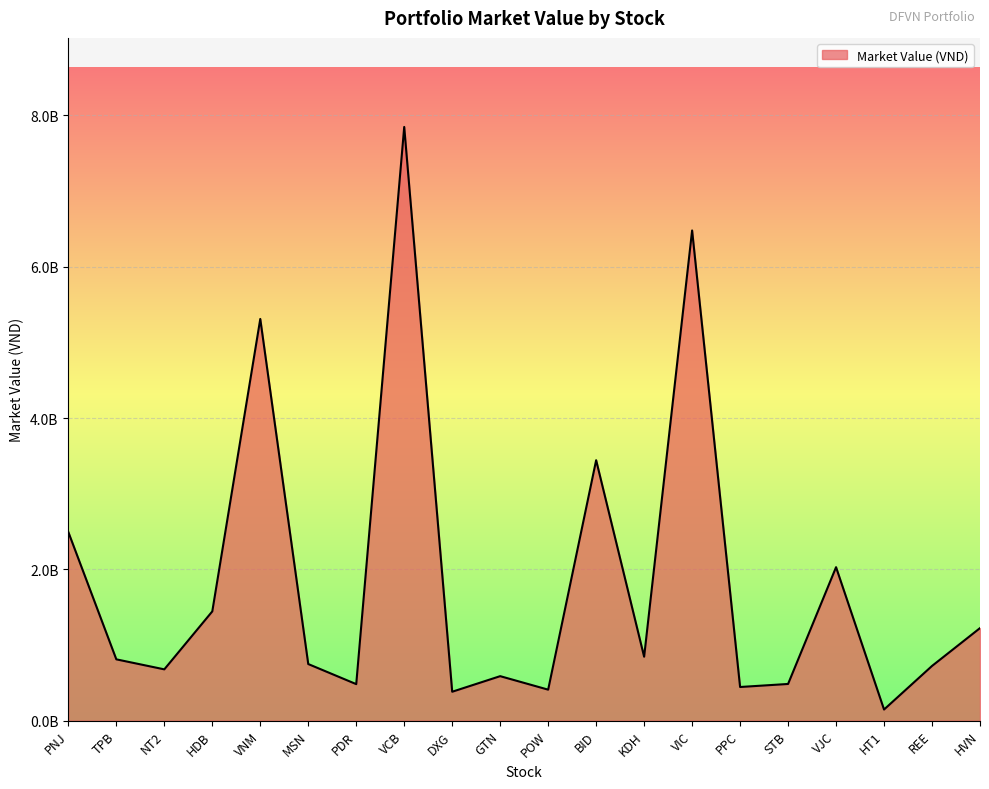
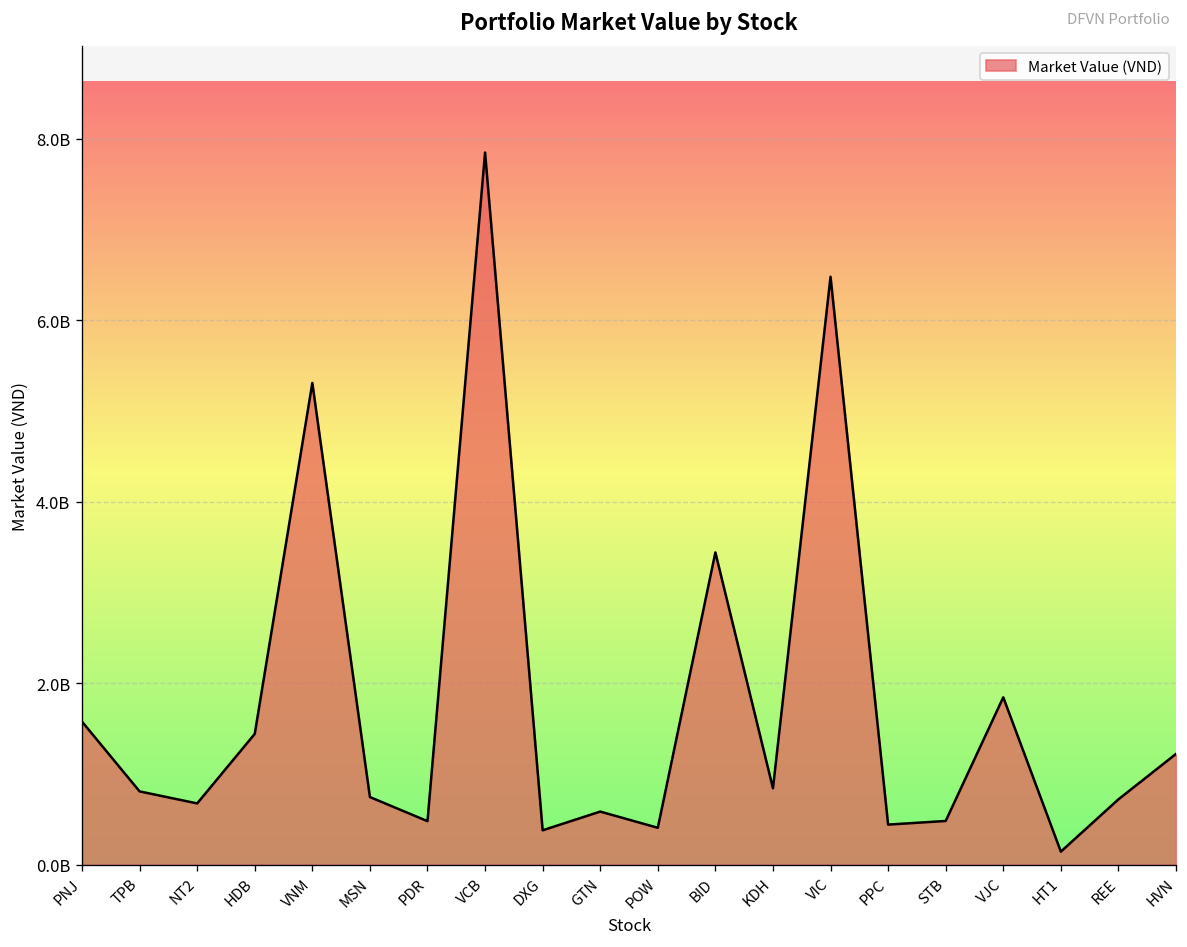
PNJ: 2500000000 -> 1600000000
VJC: 2000000000 -> 1800000000
